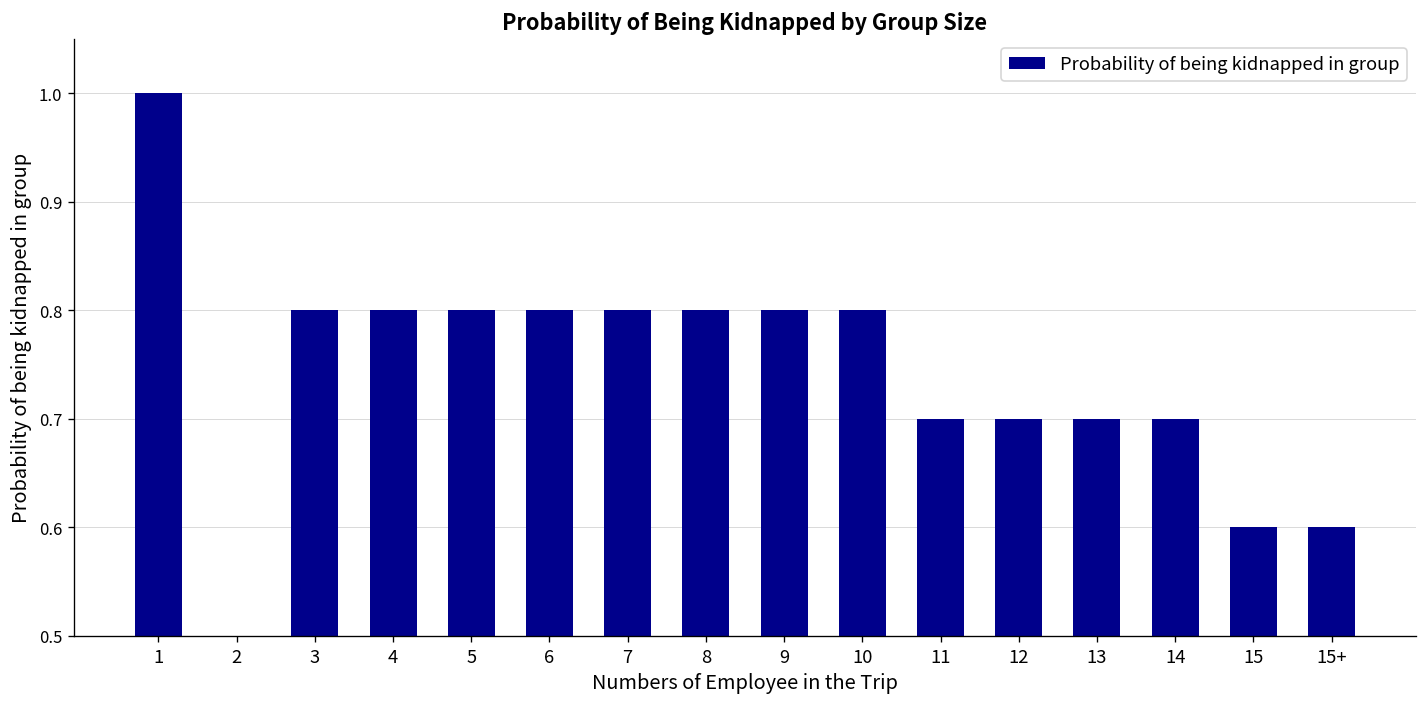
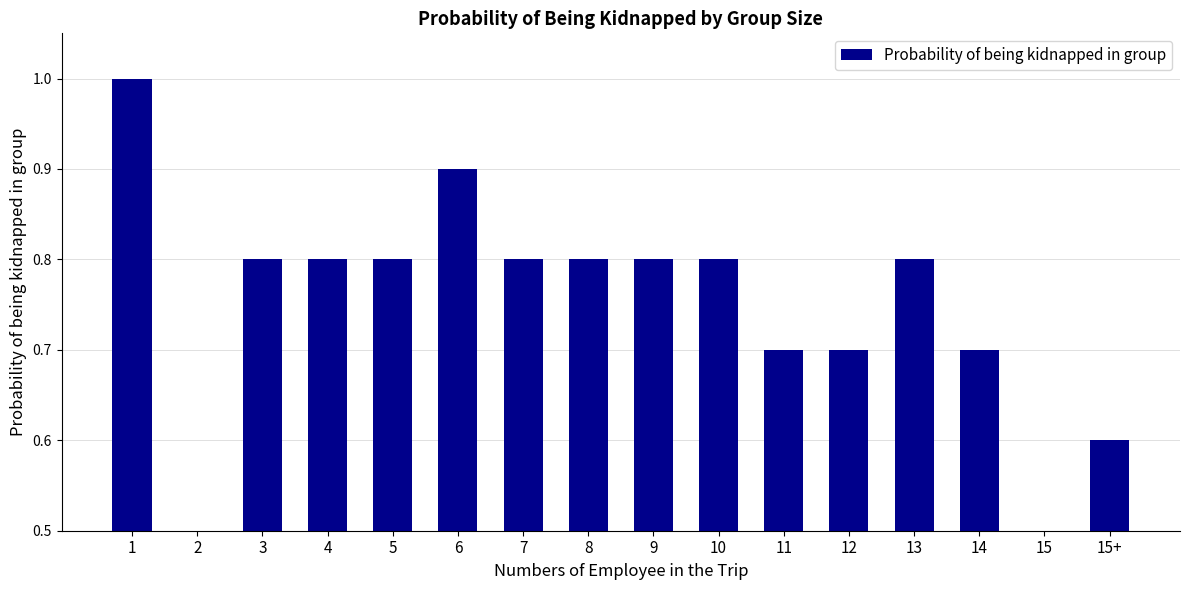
6: 0.8 -> 0.9
13: 0.7 -> 0.8
15: 0.6 -> 0.5
